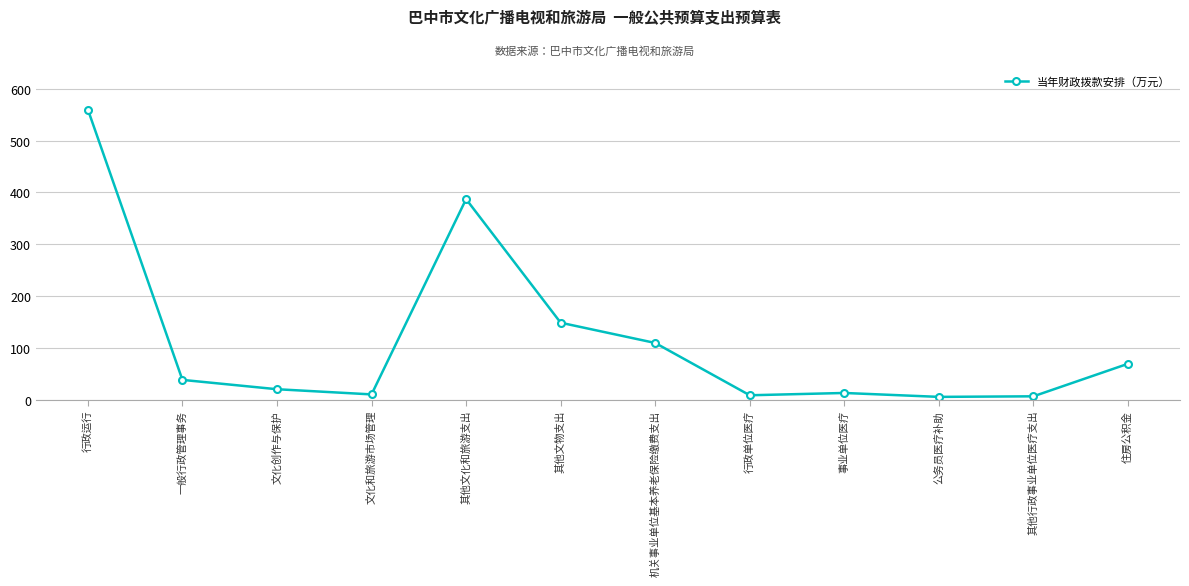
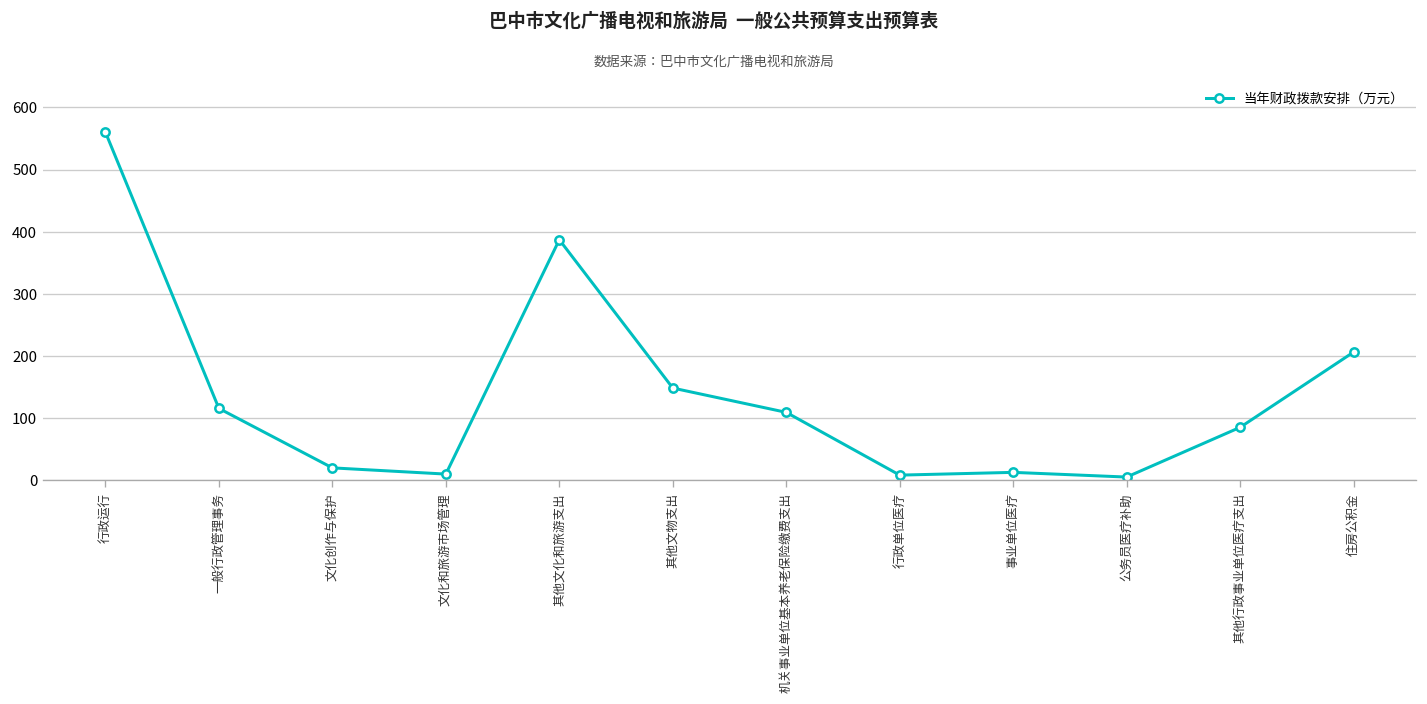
一般行政管理事务: 40 -> 120
其他行政事业单位医疗支出: 10 -> 90
住房公积金: 70 -> 210
